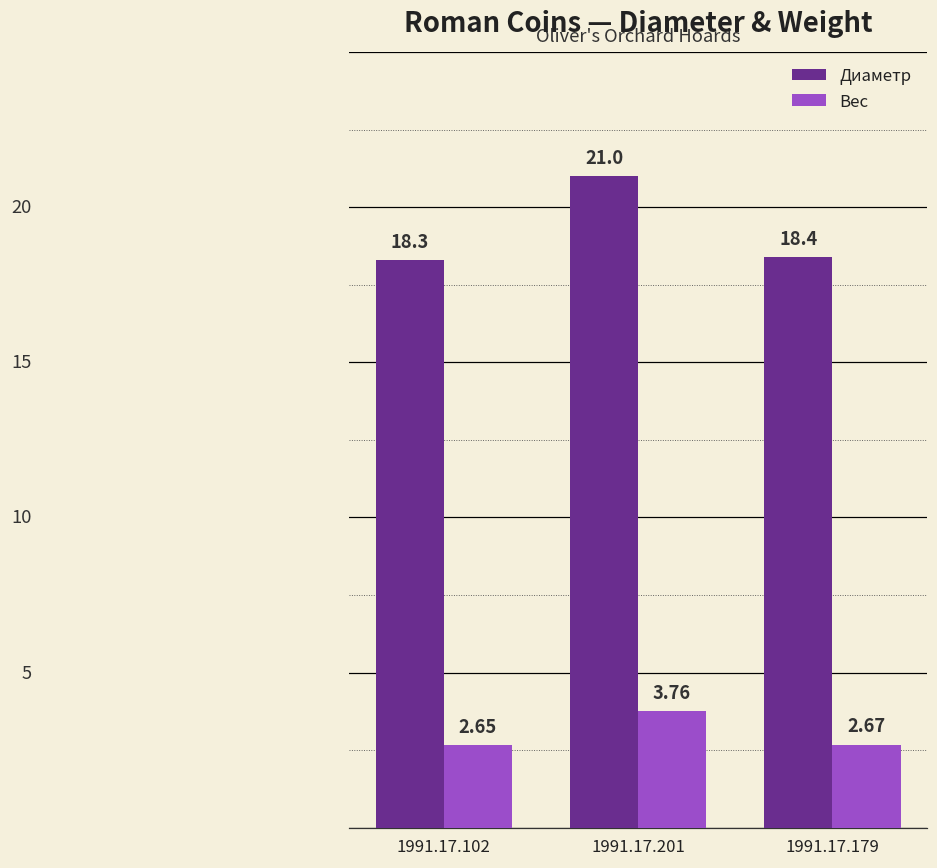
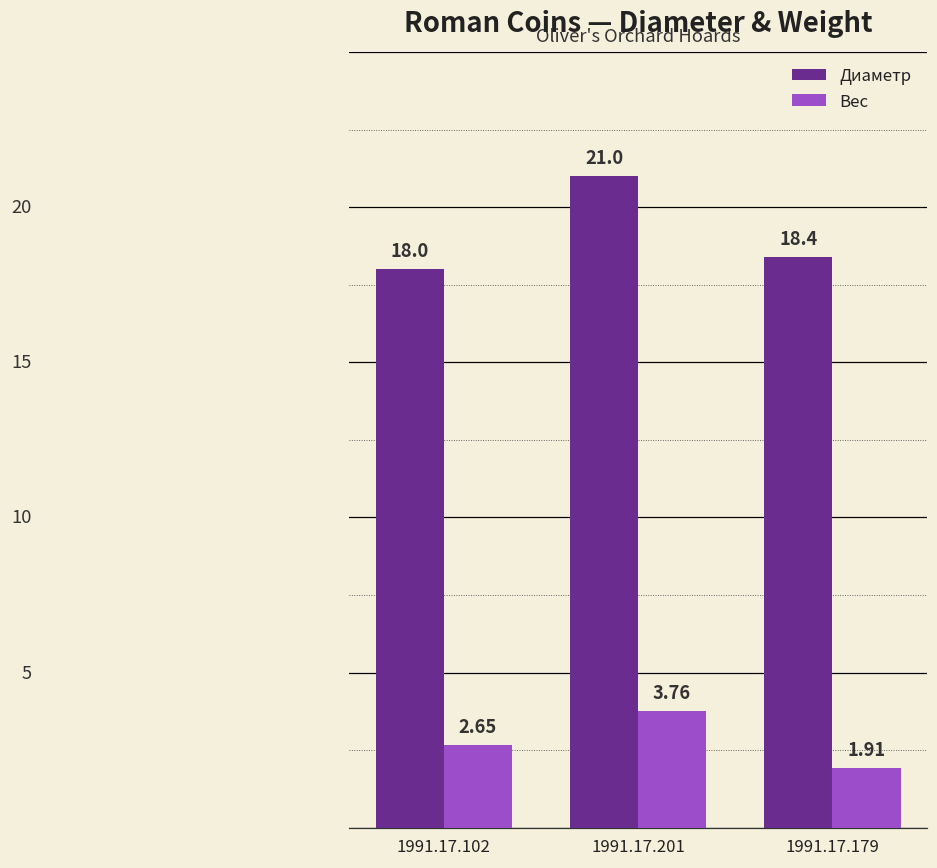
Диаметр, 1991.17.102: 18.3 -> 18.0
Вес, 1991.17.179: 2.67 -> 1.91
